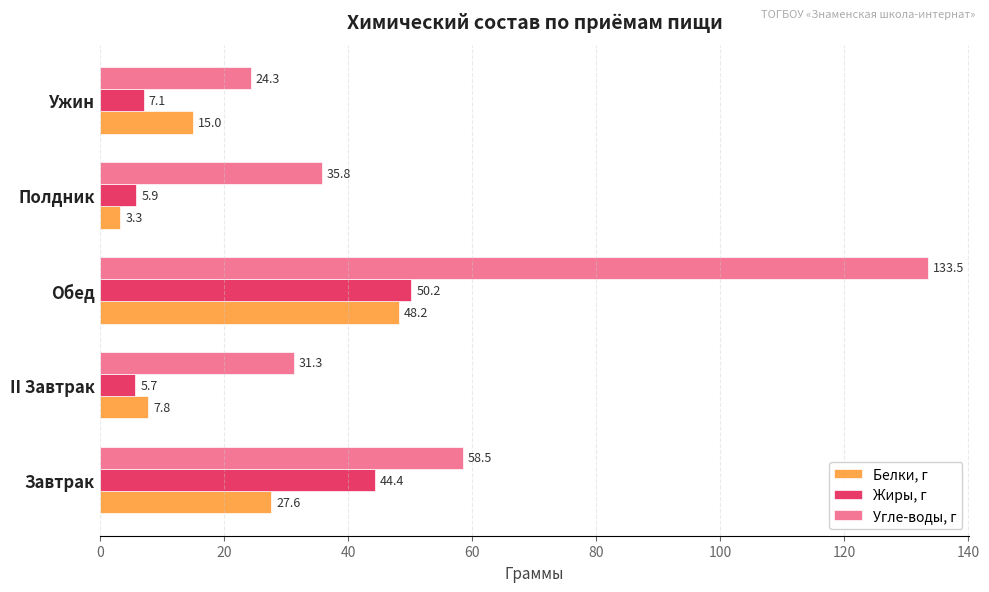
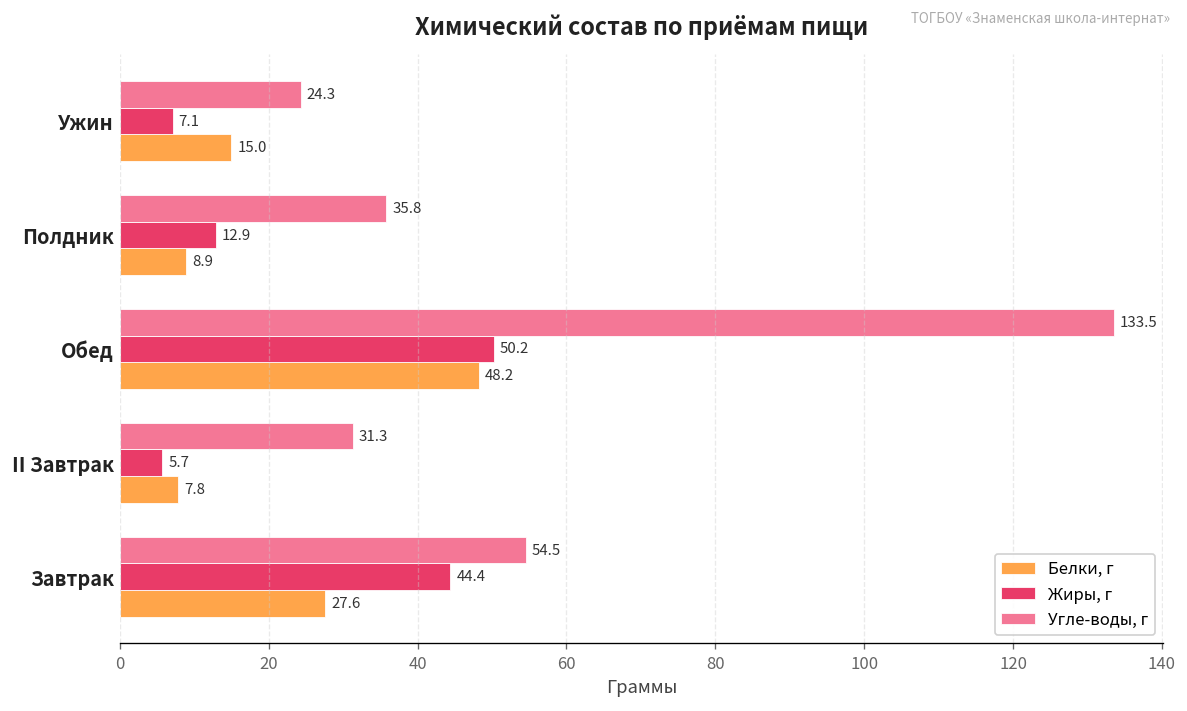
Жиры, г, Полдник: 5.9 -> 12.9
Белки, г, Полдник: 3.3 -> 8.9
Угле-воды, г, Завтрак: 58.5 -> 54.5
